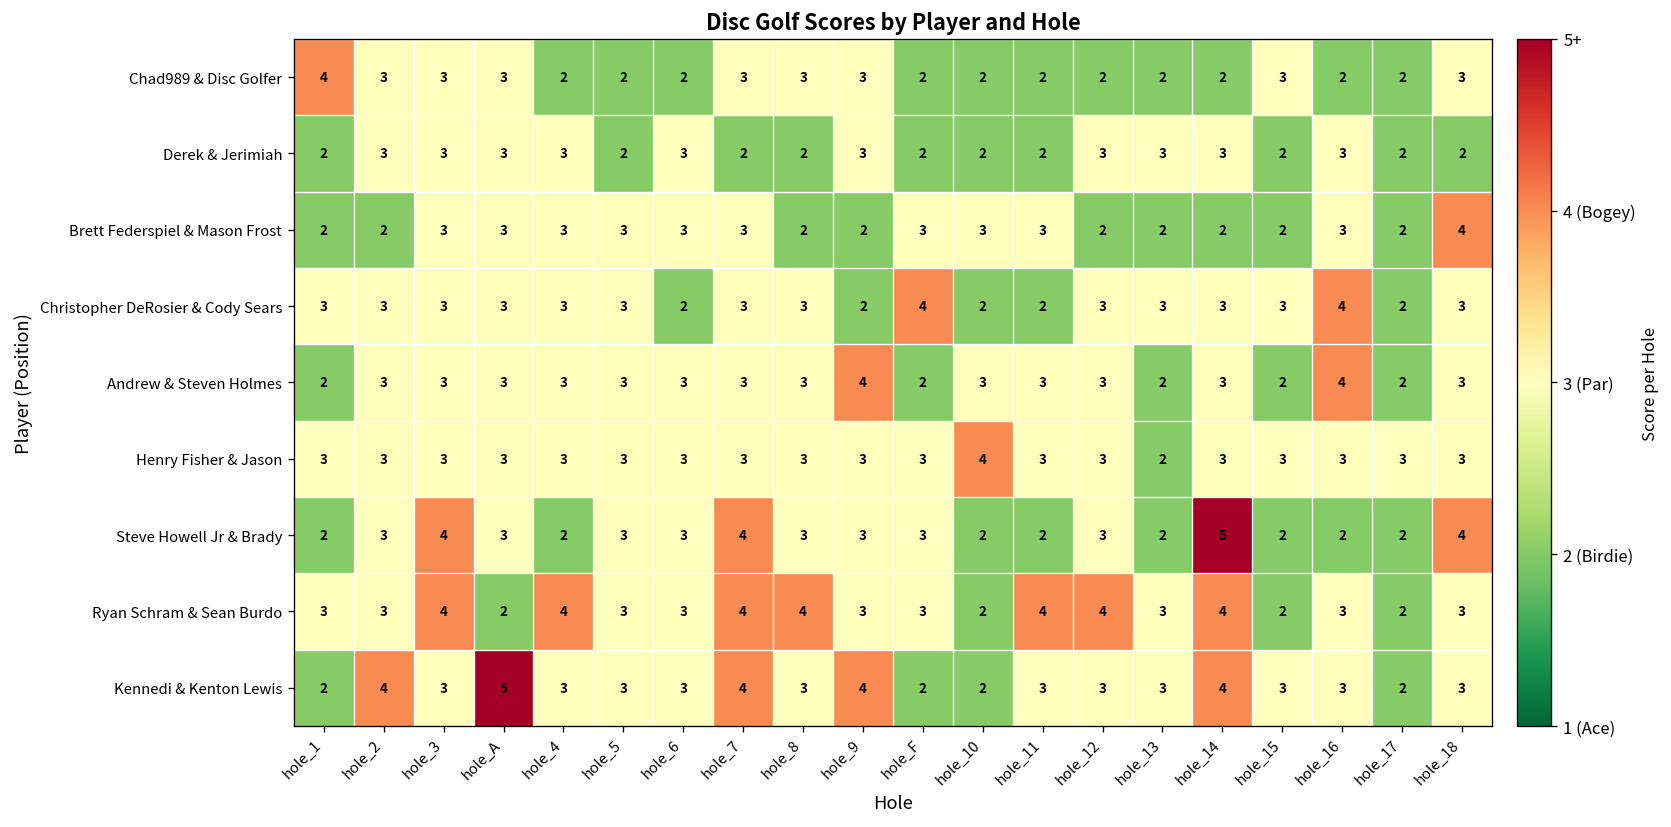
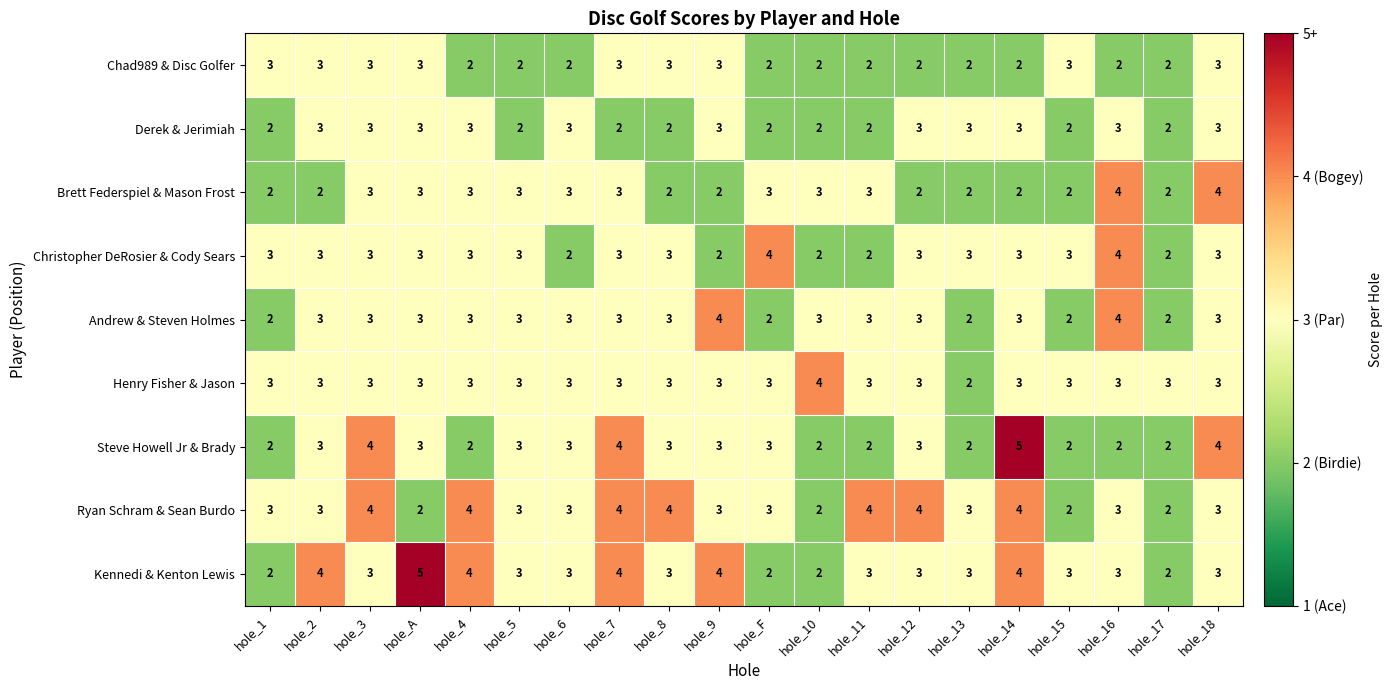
Chad989 & Disc Golfer, hole_1: 4 -> 3
Derek & Jerimiah, hole_18: 2 -> 3
Brett Federspiel & Mason Frost, hole_16: 3 -> 4
Kennedi & Kenton Lewis, hole_4: 3 -> 4
